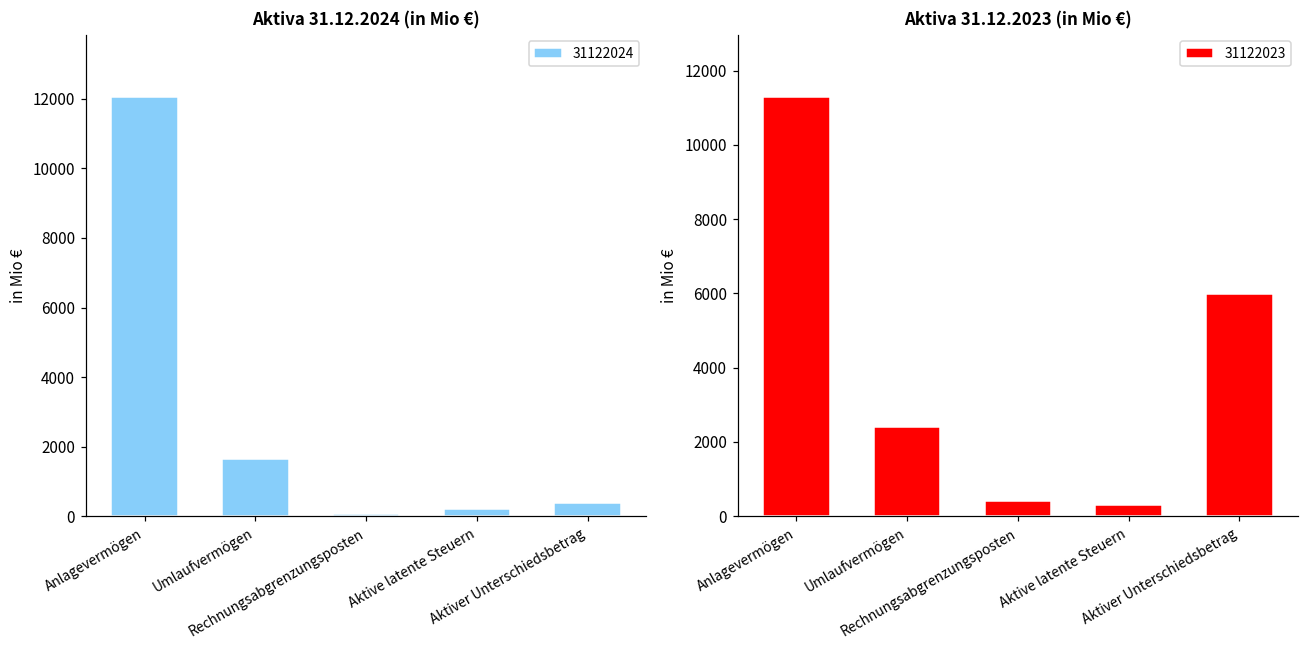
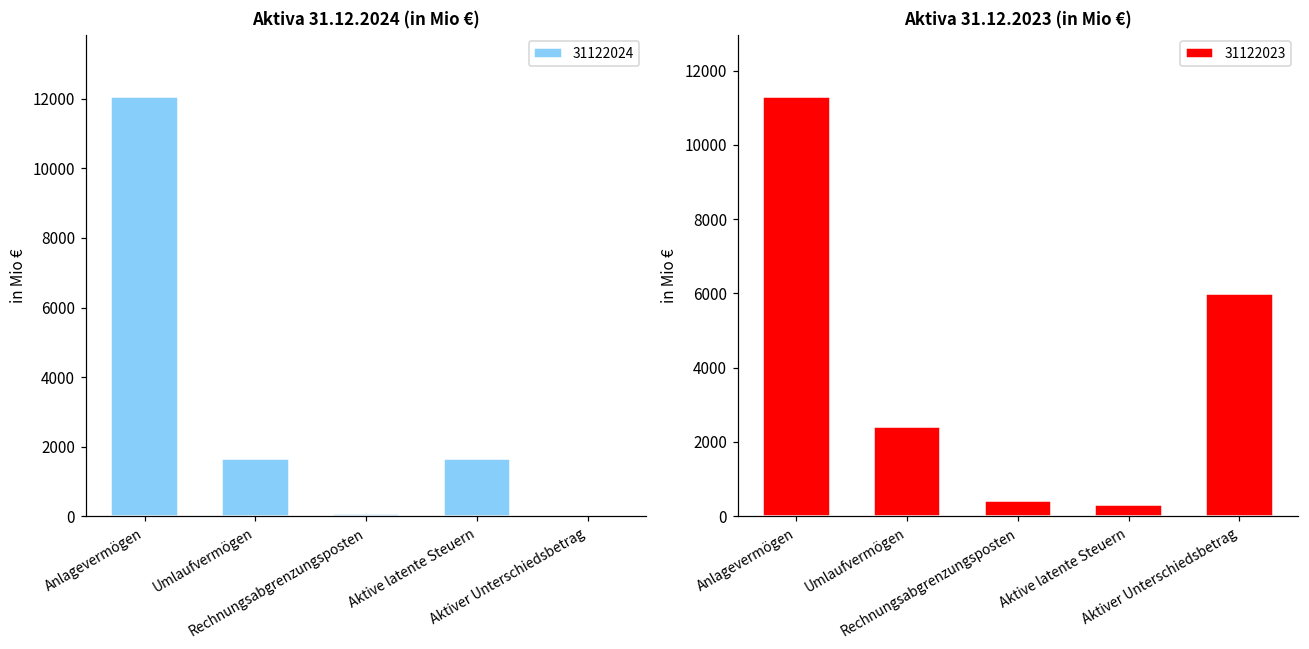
Aktiva 31.12.2024 (in Mio €), Aktive latente Steuern: 200 -> 1600
Aktiva 31.12.2024 (in Mio €), Aktiver Unterschiedsbetrag: 400 -> 0
